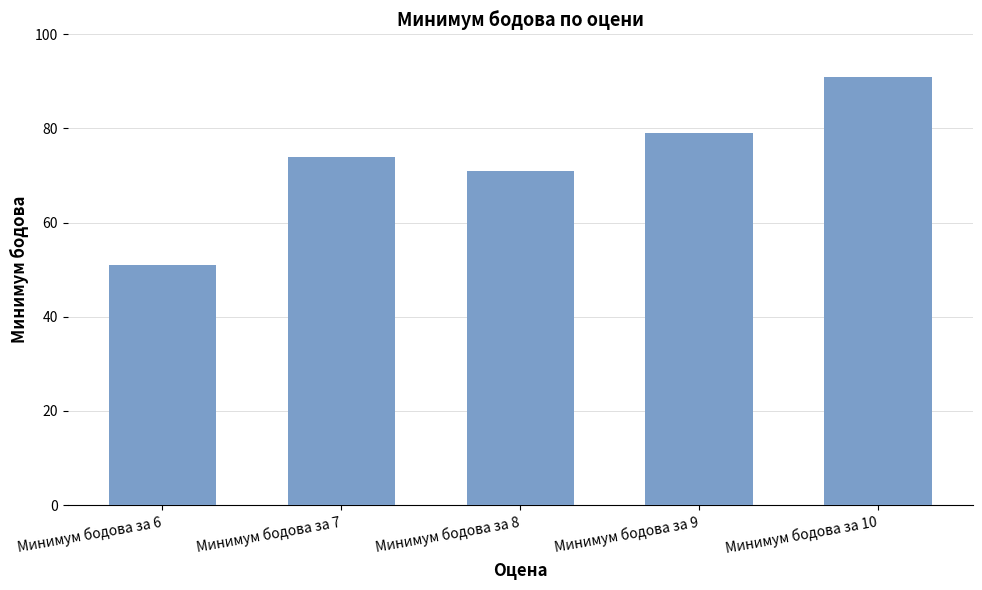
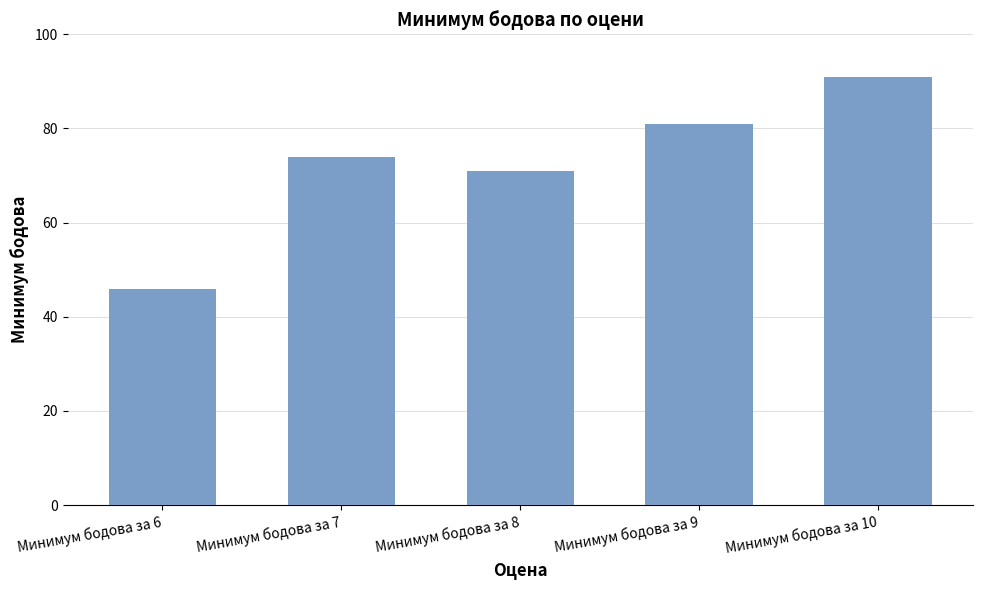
Минимум бодова за 6: 51 -> 46
Минимум бодова за 9: 79 -> 81
